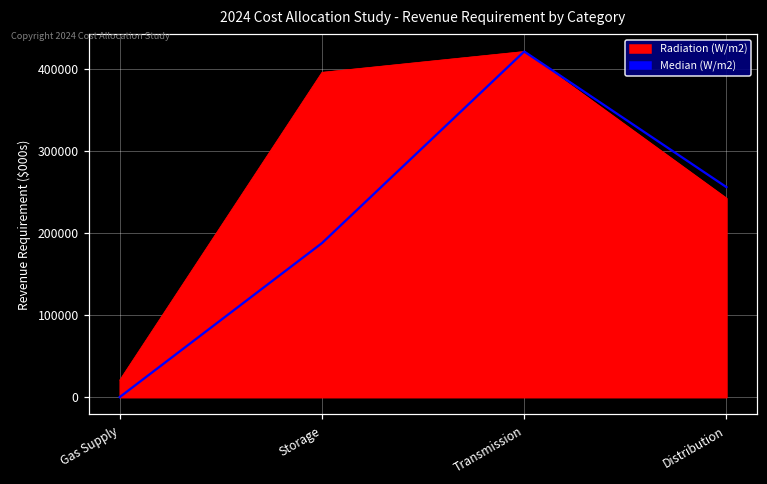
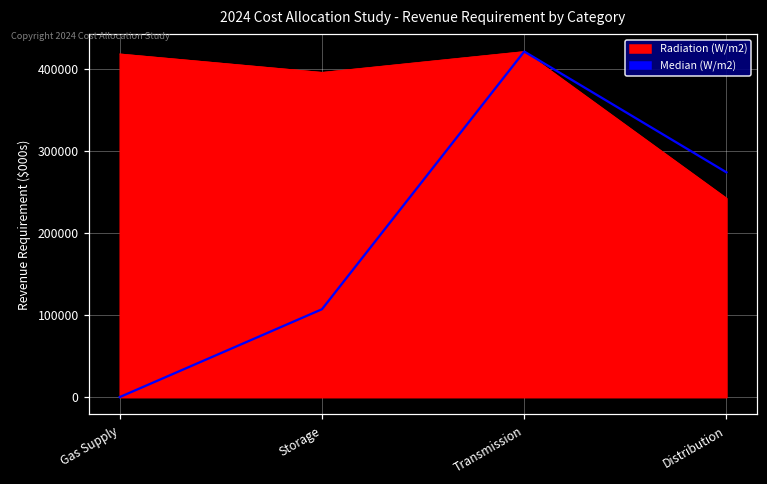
Radiation (W/m2), Gas Supply: 20000 -> 420000
Median (W/m2), Storage: 190000 -> 110000
Median (W/m2), Distribution: 260000 -> 270000
